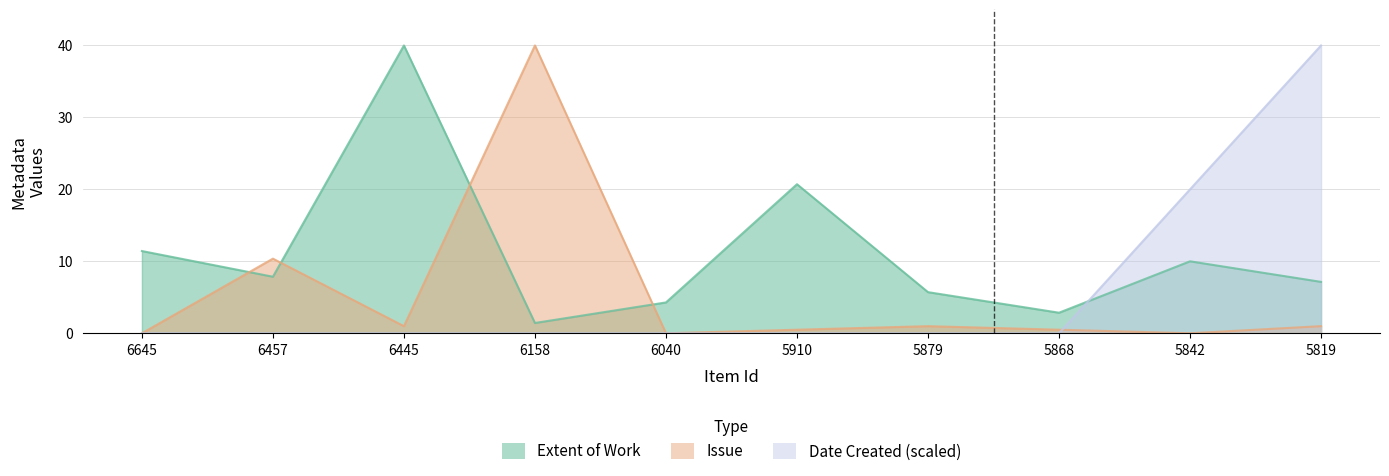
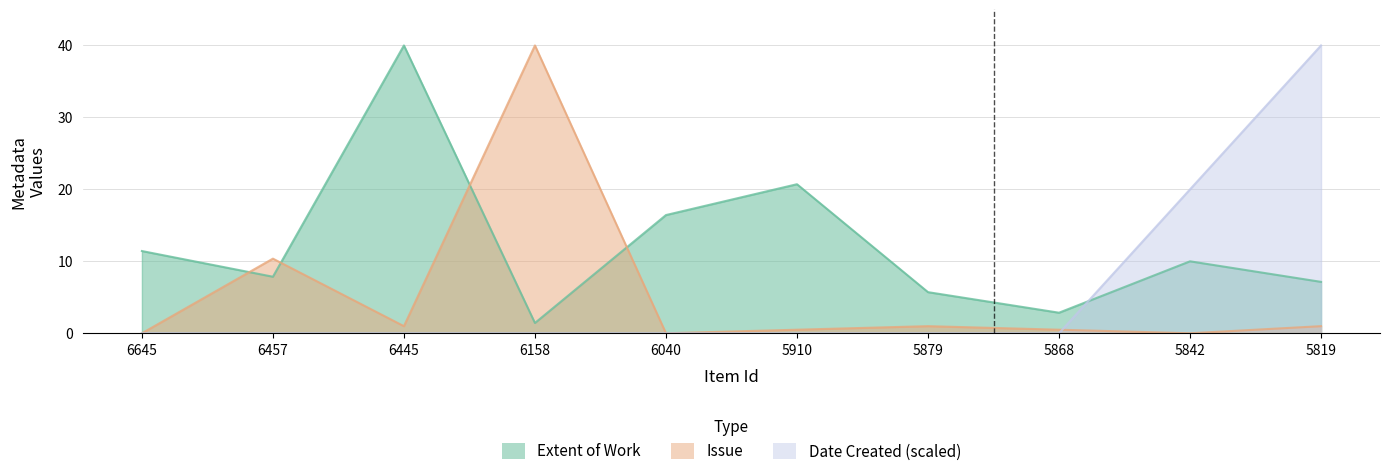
Extent of Work, 6040: 4 -> 16
